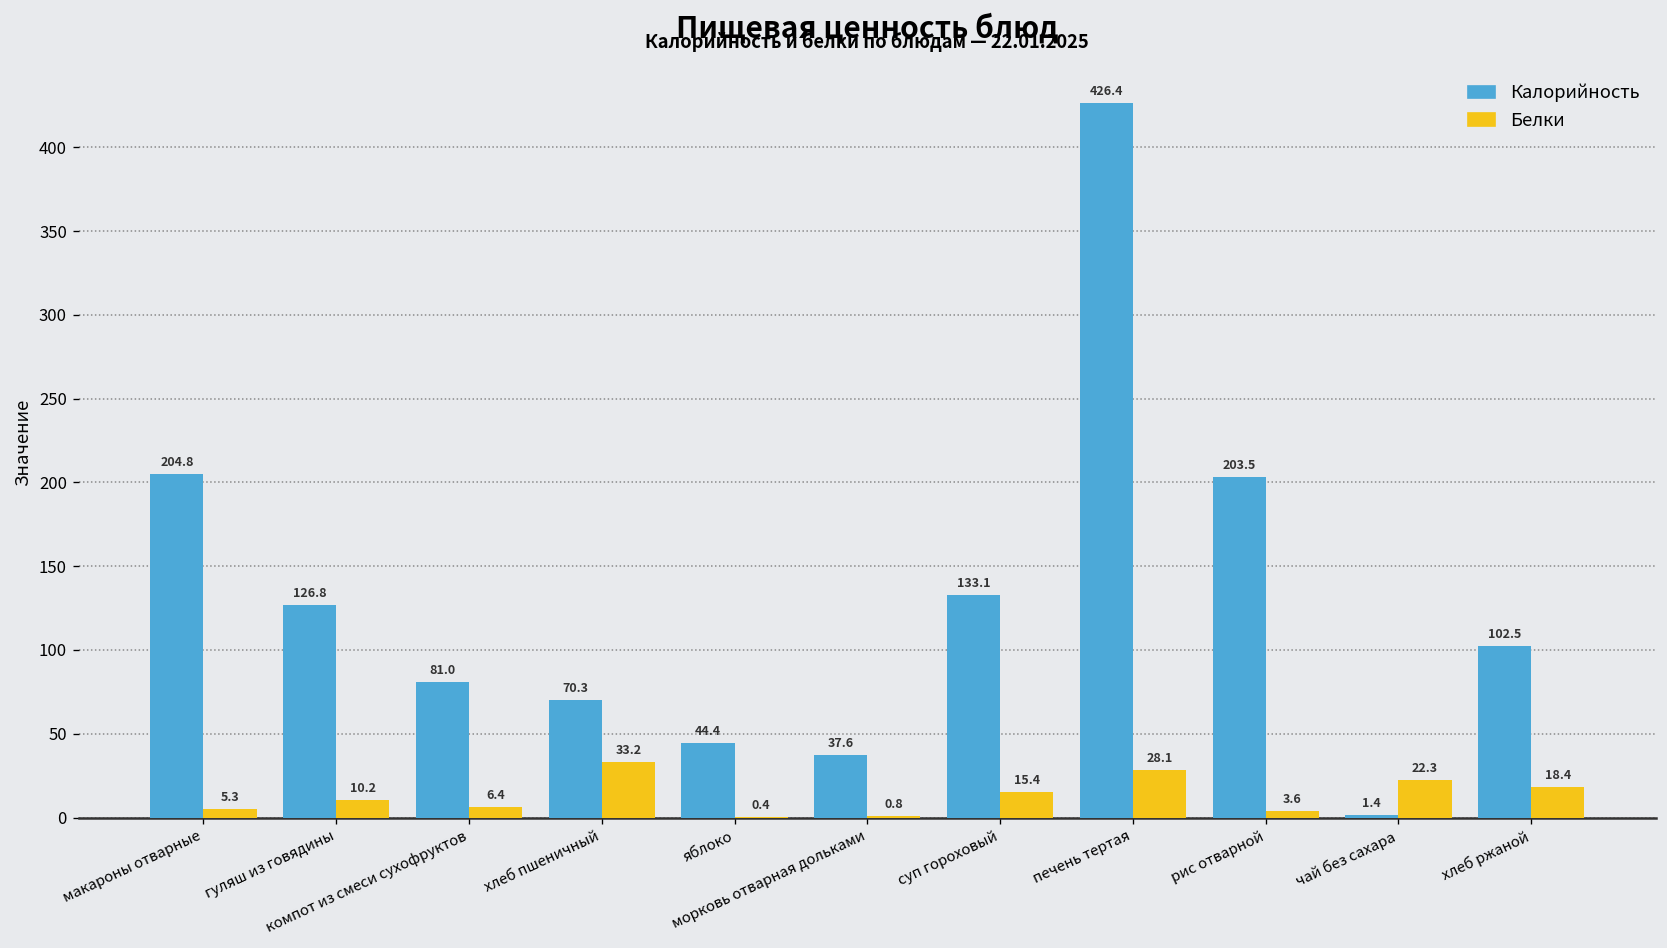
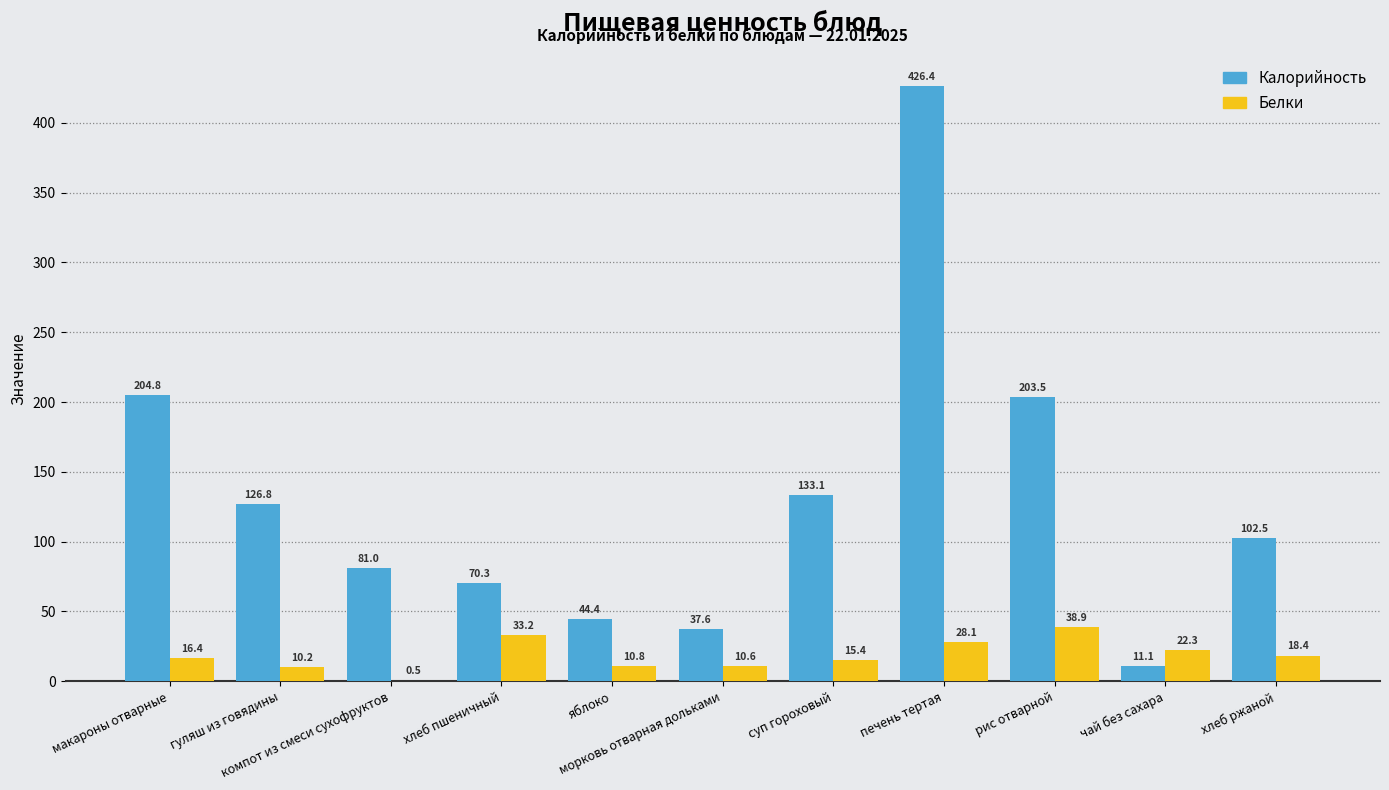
Белки, макароны отварные: 5.3 -> 16.4
Белки, компот из смеси сухофруктов: 6.4 -> 0.5
Белки, яблоко: 0.4 -> 10.8
Белки, морковь отварная дольками: 0.8 -> 10.6
Белки, рис отварной: 3.6 -> 38.9
Калорийность, чай без сахара: 1.4 -> 11.1
